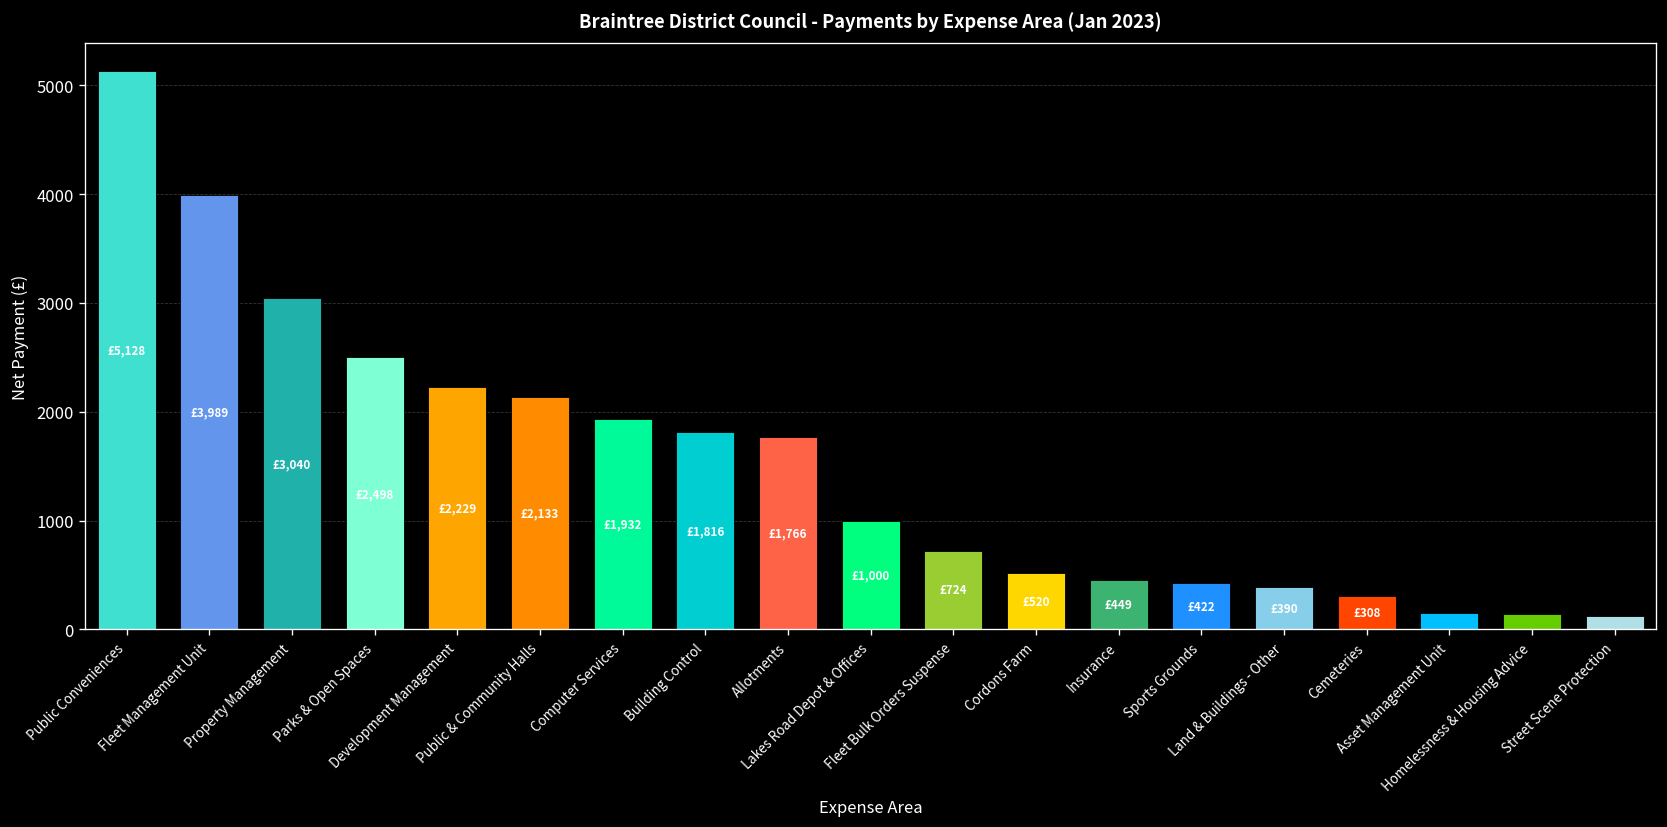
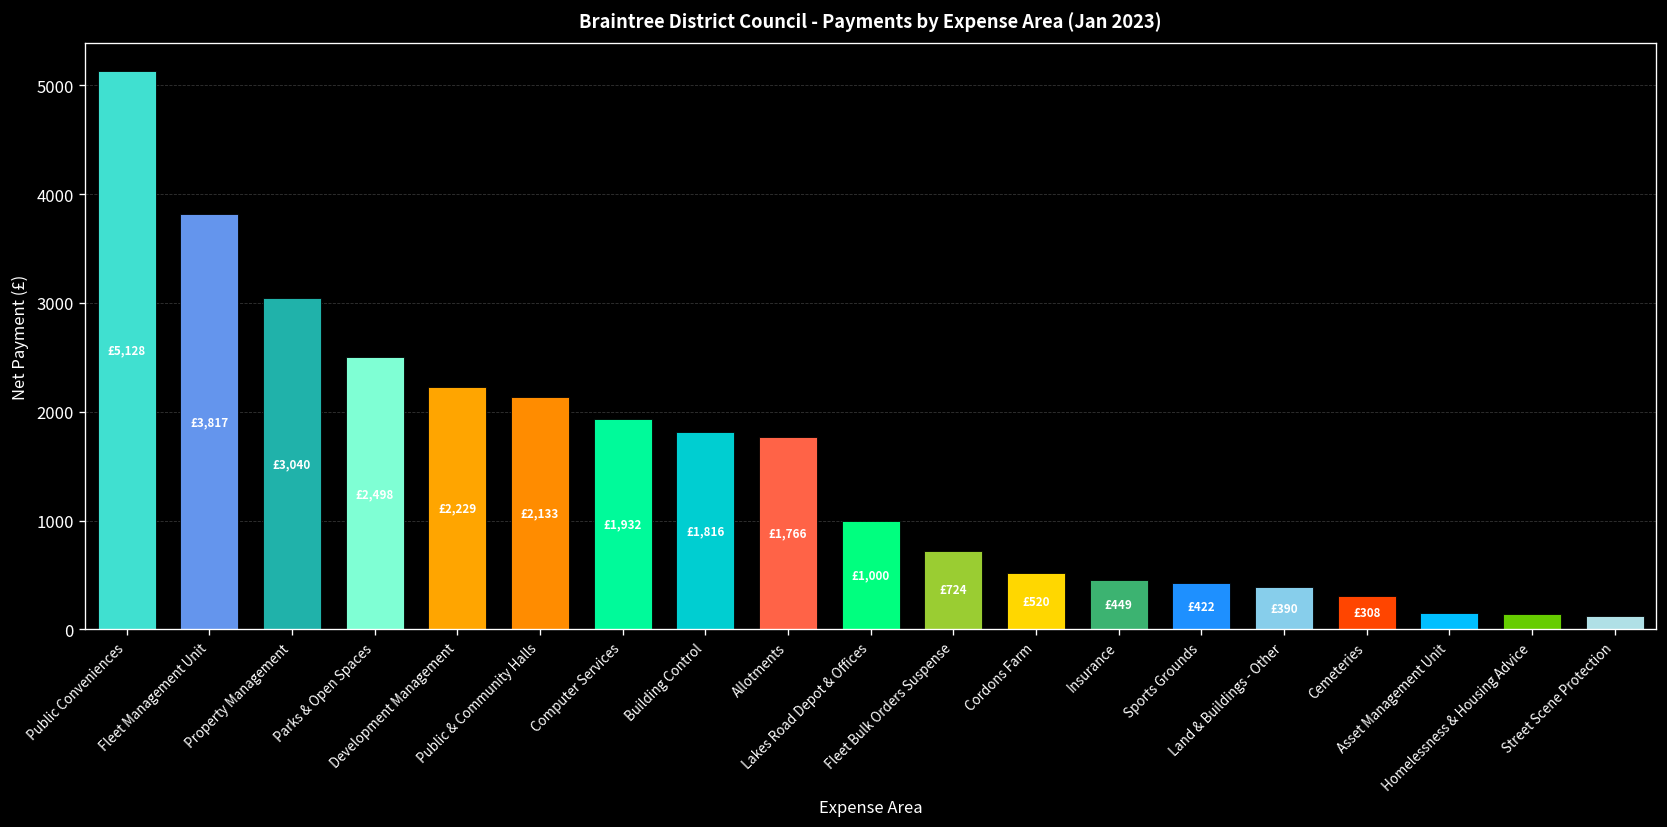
Fleet Management Unit: £3,989 -> £3,817
